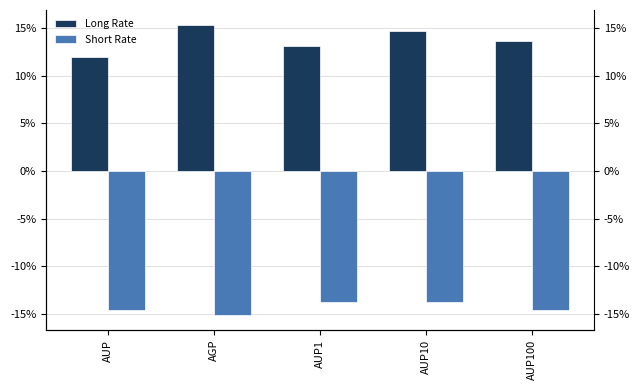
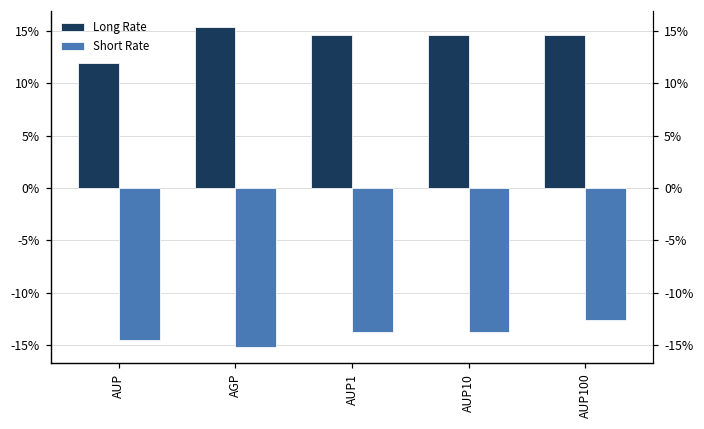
Long Rate, AUP1: 13% -> 15%
Long Rate, AUP100: 14% -> 15%
Short Rate, AUP100: -15% -> -13%
